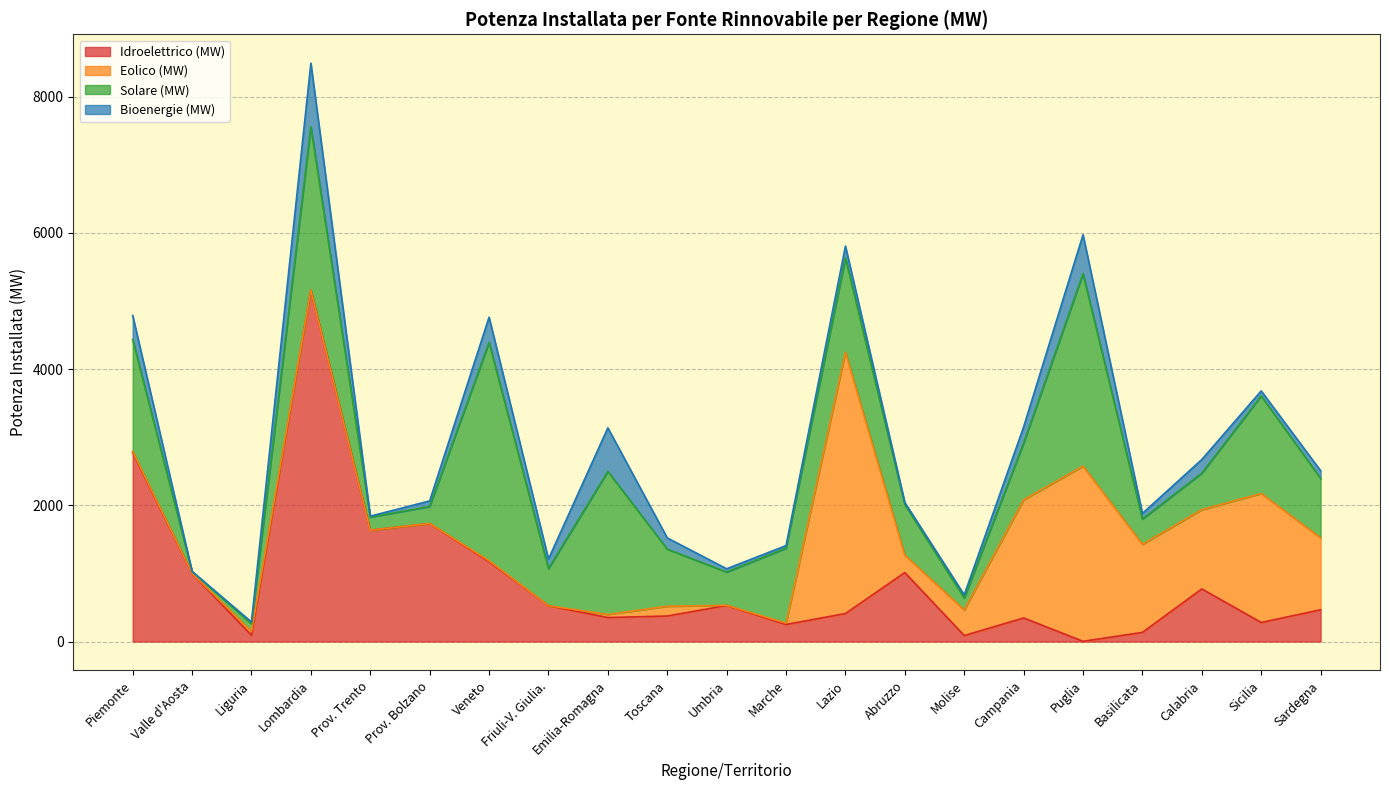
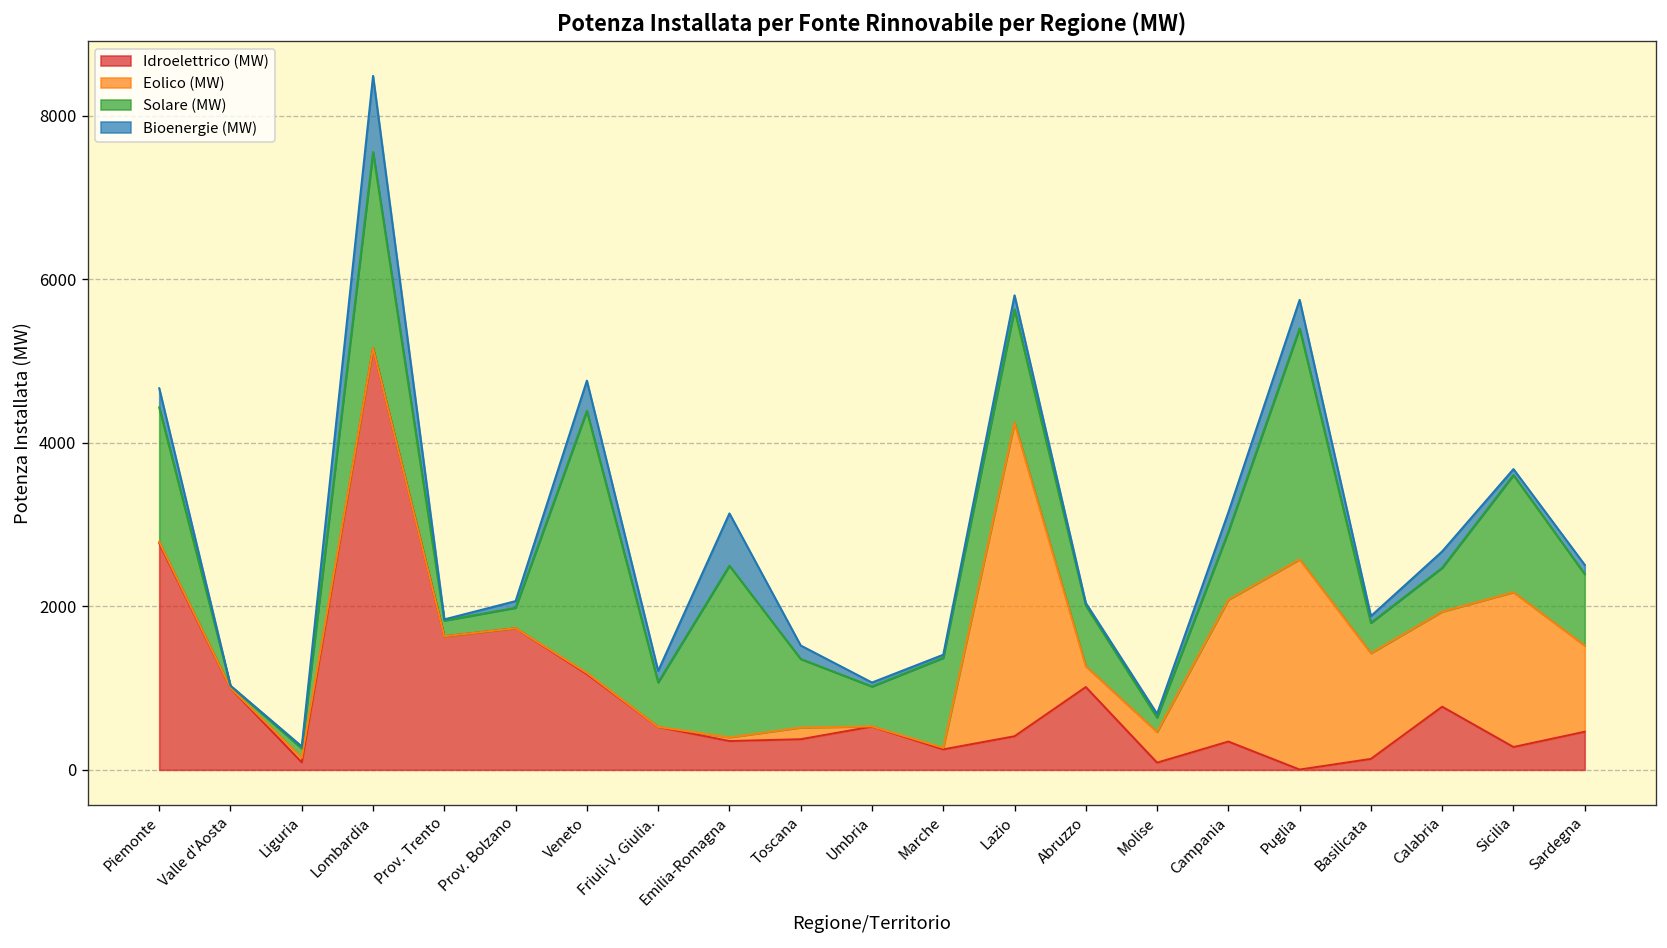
Bioenergie (MW), Piemonte: 400 -> 200
Bioenergie (MW), Puglia: 600 -> 300
